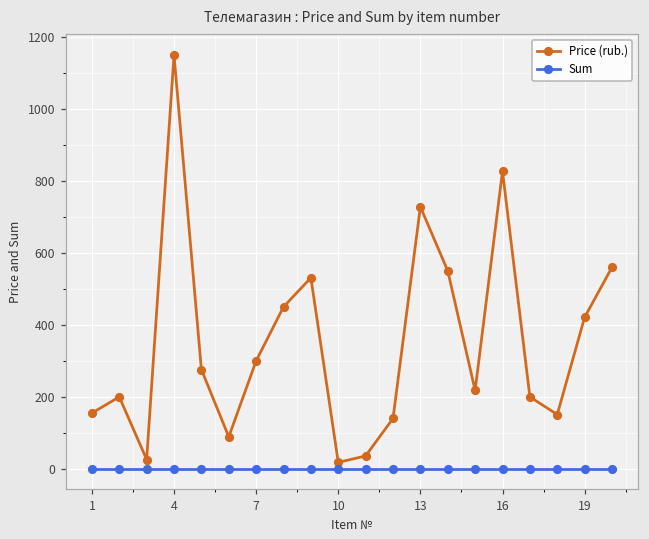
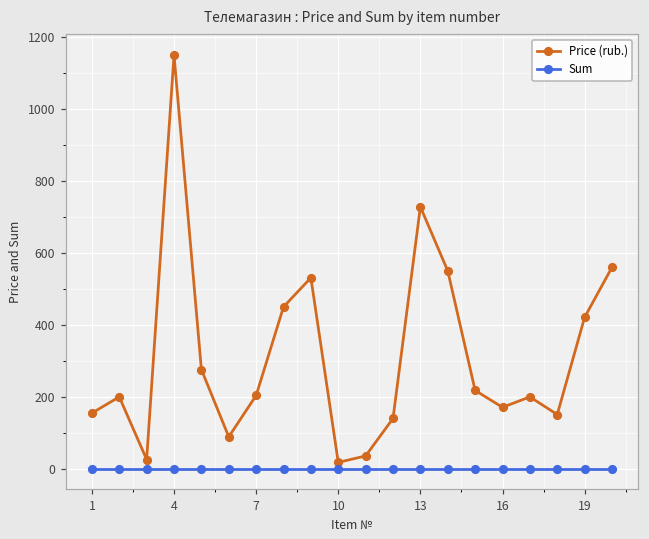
Price (rub.), 7: 300 -> 200
Price (rub.), 16: 830 -> 170
